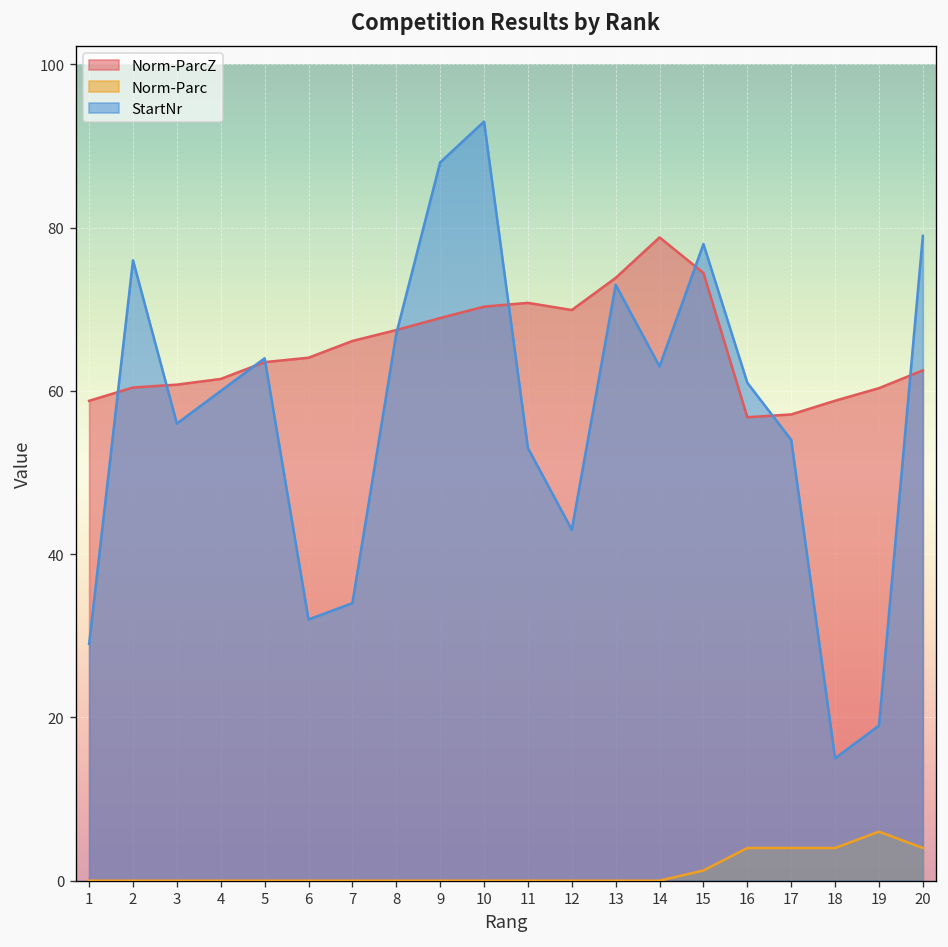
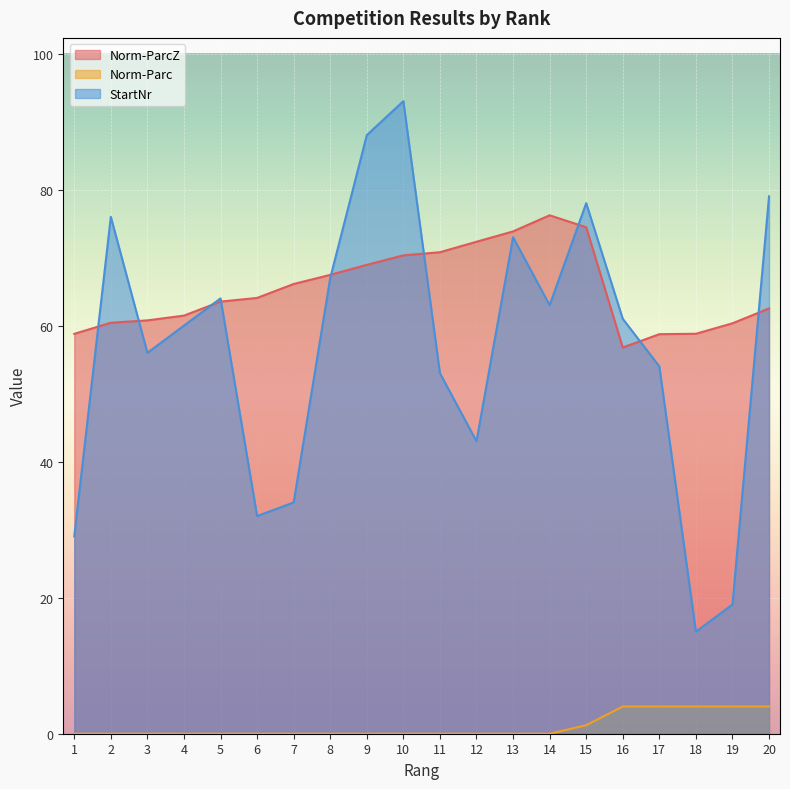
Norm-ParcZ, 12: 70 -> 72
Norm-ParcZ, 14: 79 -> 76
Norm-ParcZ, 17: 57 -> 59
Norm-Parc, 19: 6 -> 4
